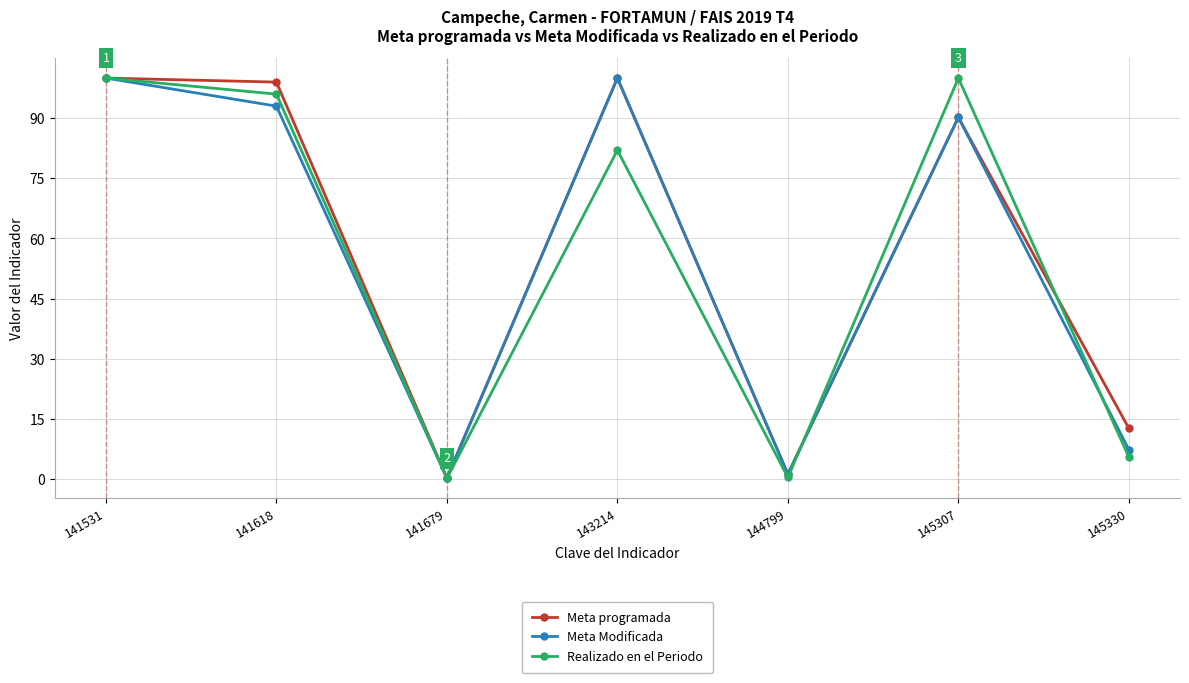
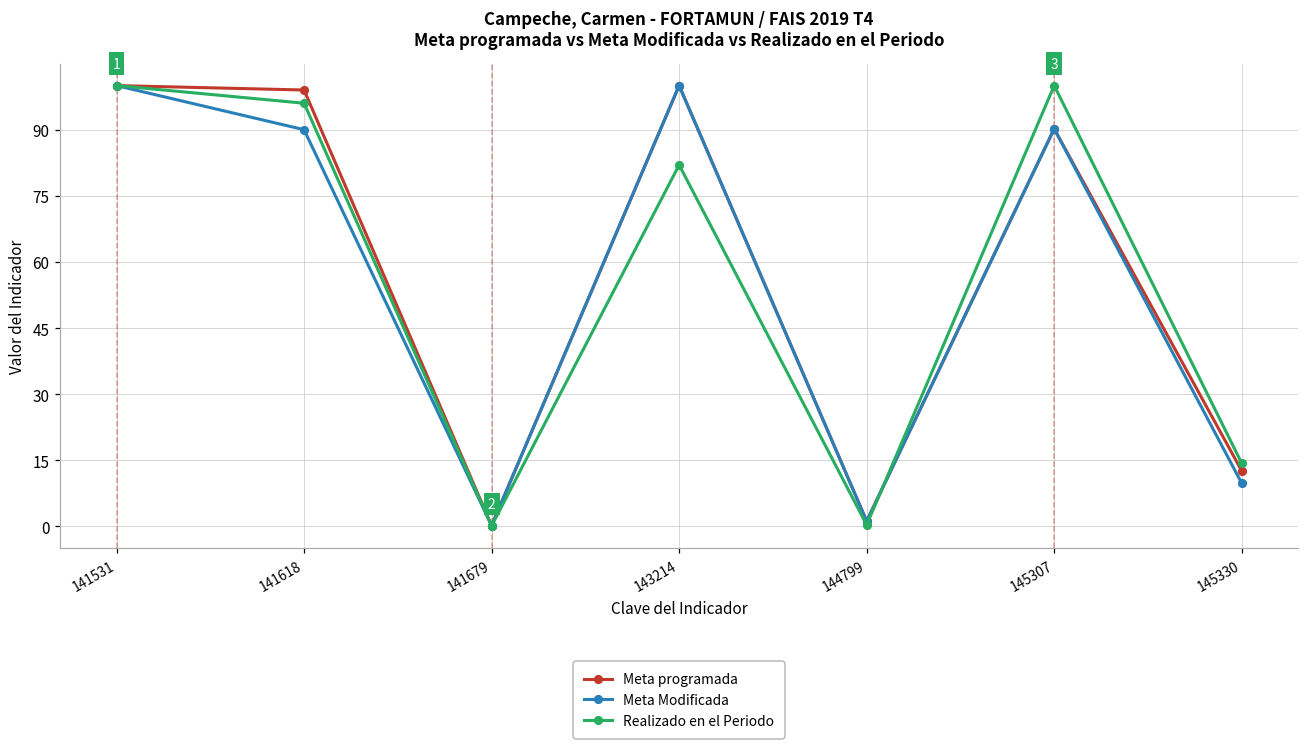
Meta Modificada, 141618: 93 -> 90
Meta Modificada, 145330: 7 -> 10
Realizado en el Periodo, 145330: 5 -> 14
